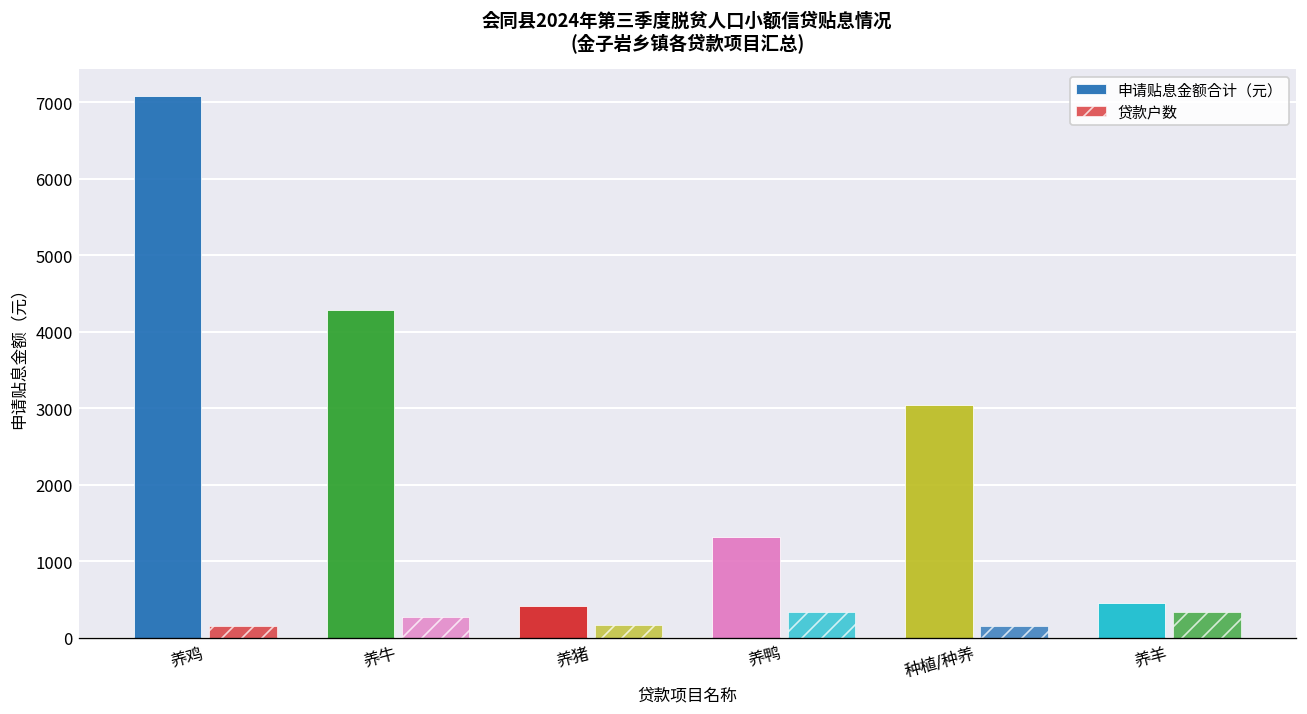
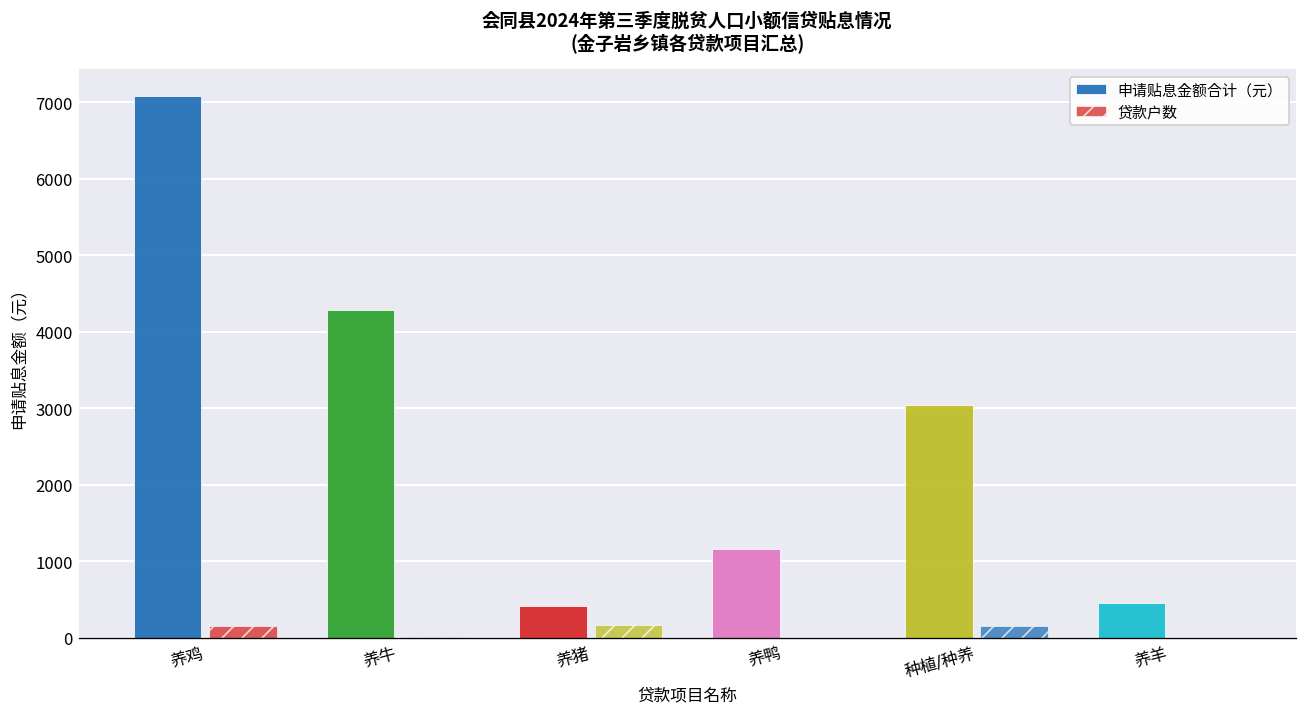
贷款户数, 养牛: 300 -> 0
申请贴息金额合计（元）, 养鸭: 1300 -> 1200
贷款户数, 养鸭: 300 -> 0
贷款户数, 养羊: 300 -> 0
